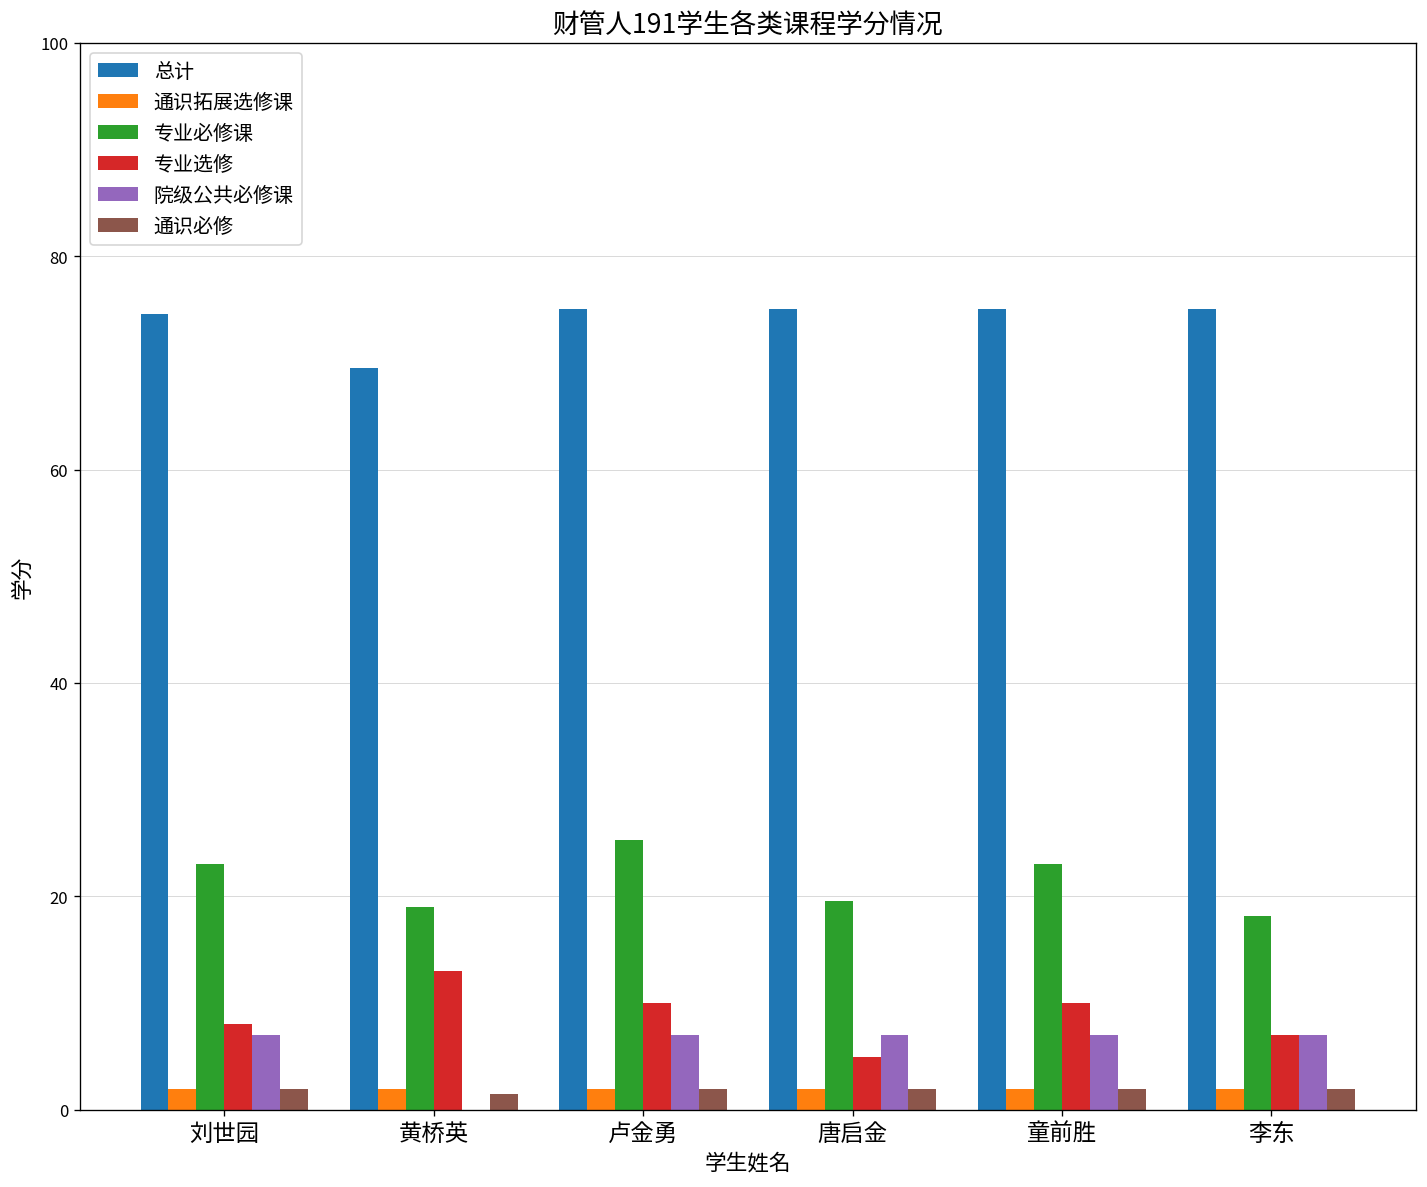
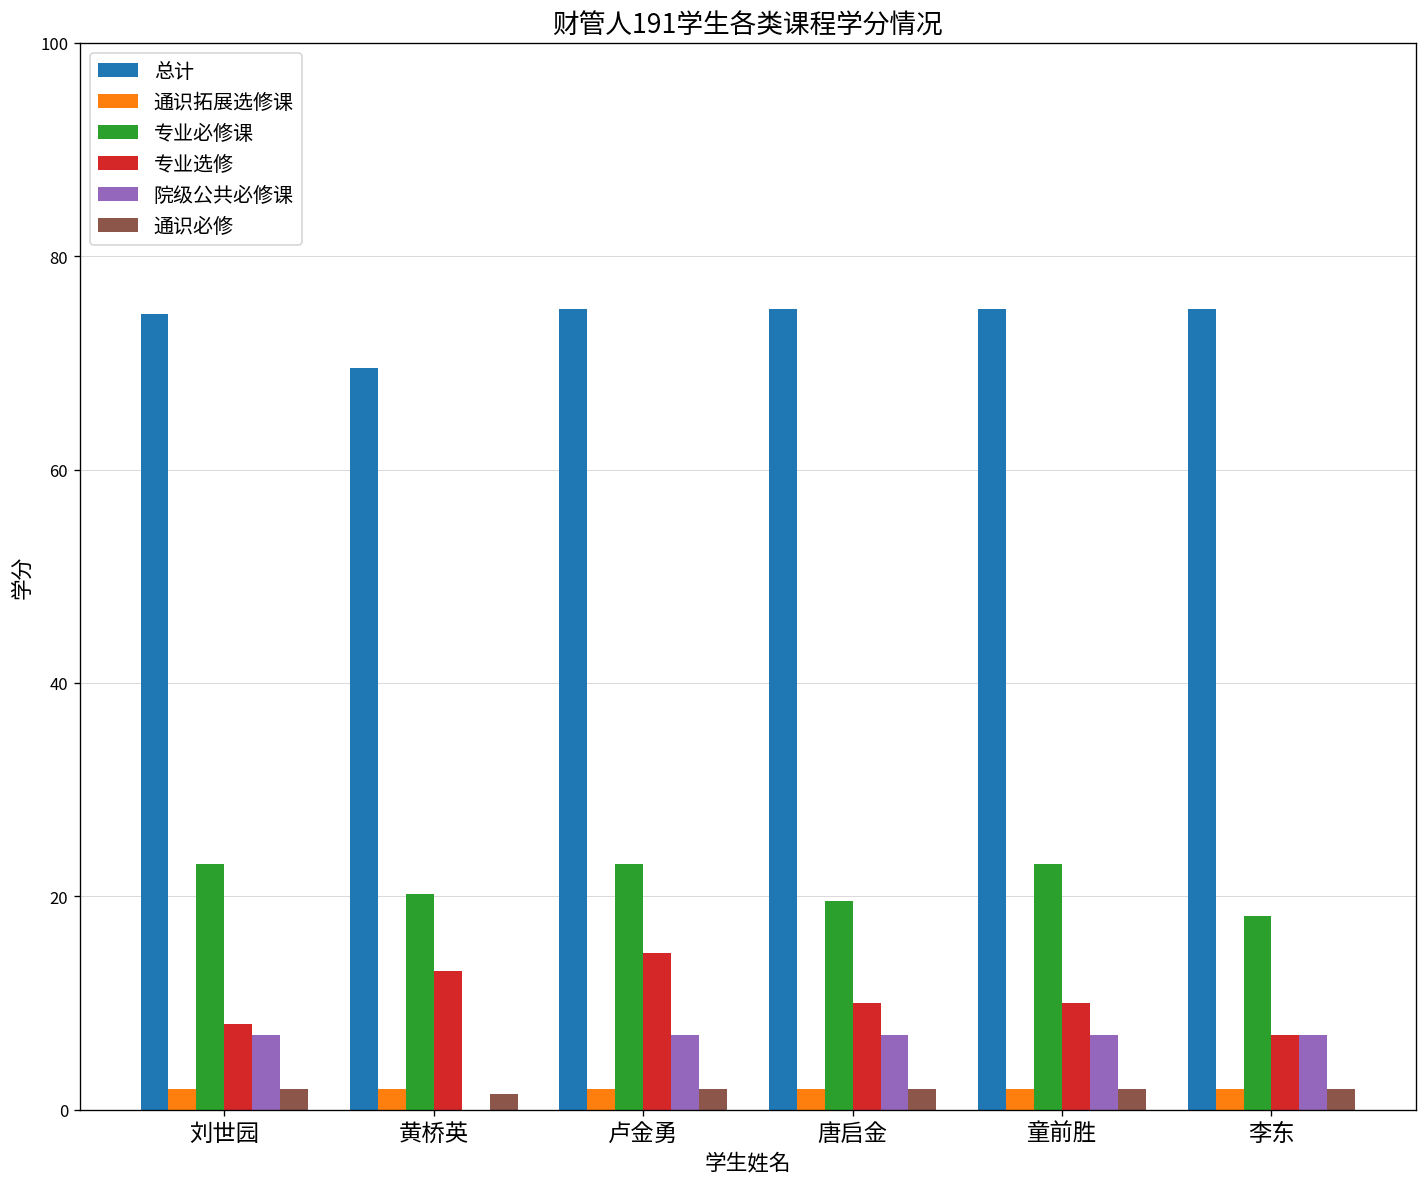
专业必修课, 黄桥英: 19 -> 20
专业必修课, 卢金勇: 25 -> 23
专业选修, 卢金勇: 10 -> 15
专业选修, 唐启金: 5 -> 10
